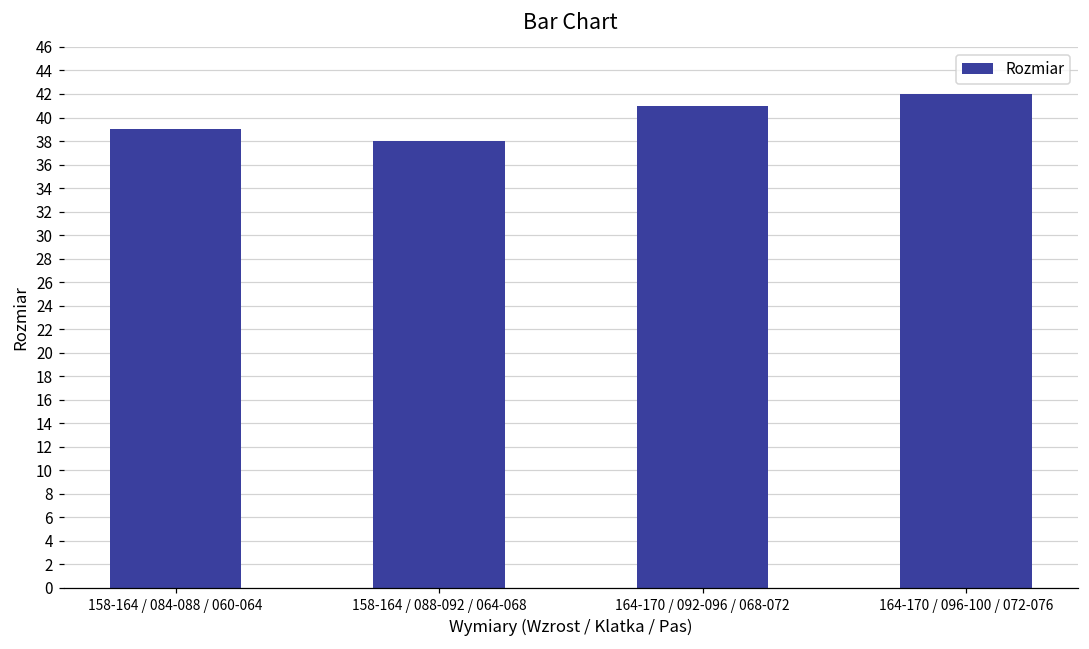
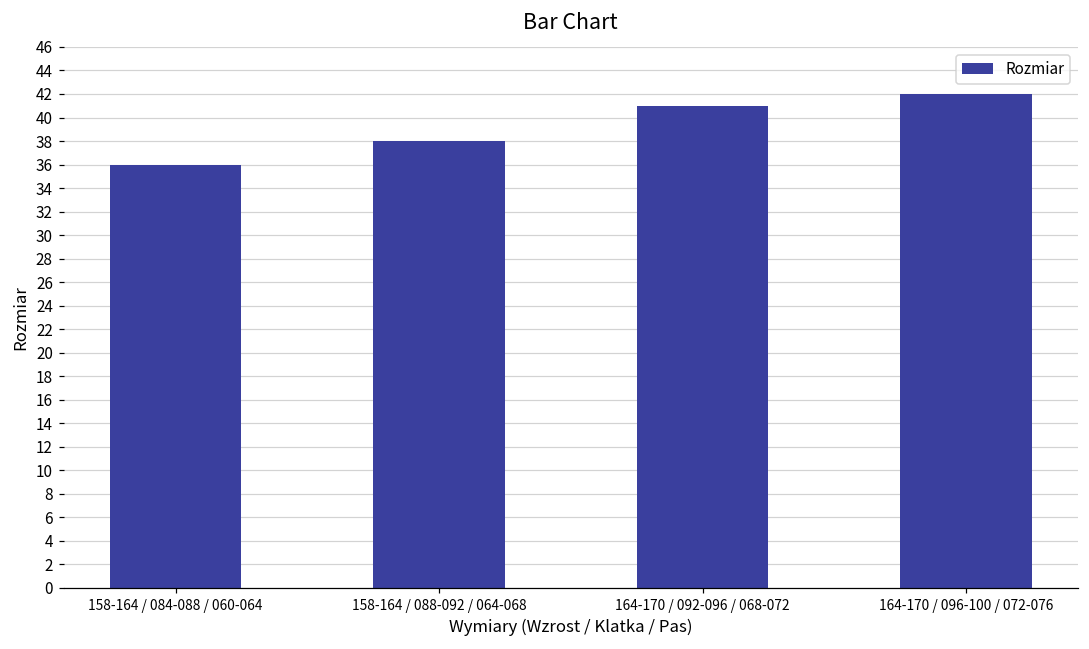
158-164 / 084-088 / 060-064: 39 -> 36
